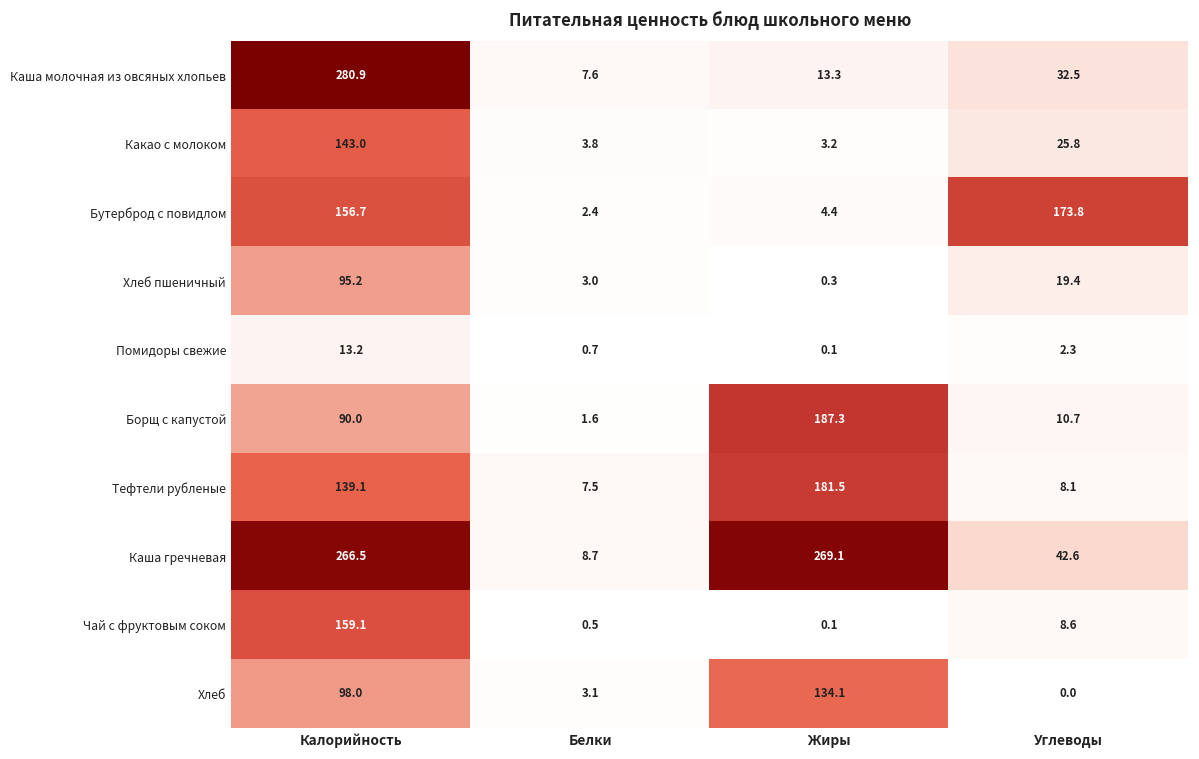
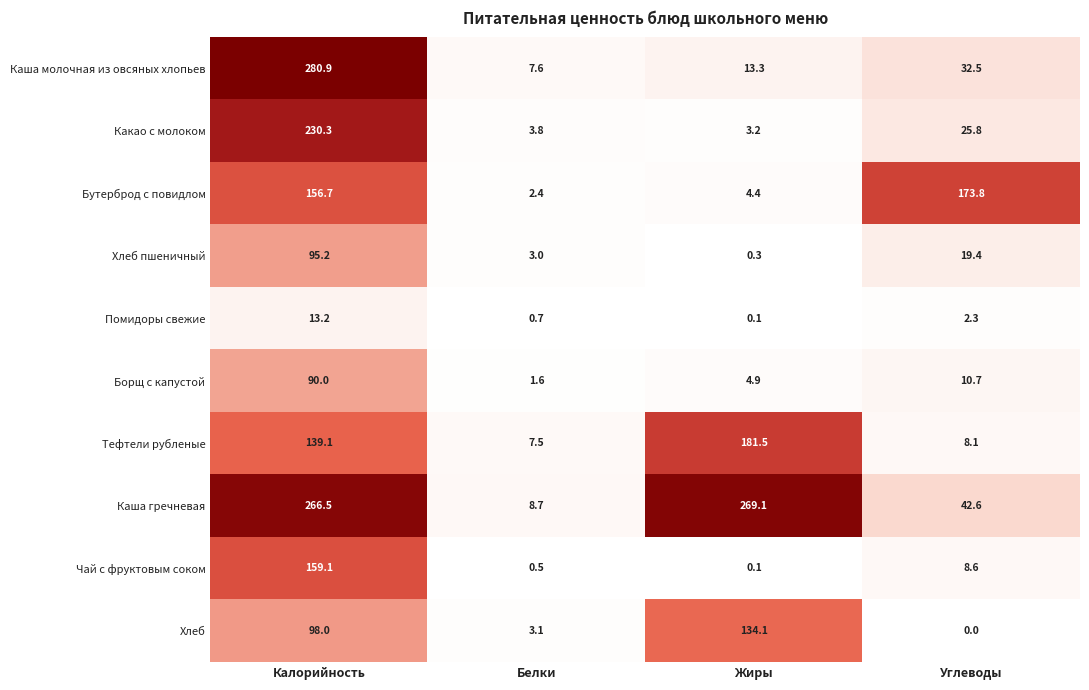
Какао с молоком, Калорийность: 143.0 -> 230.3
Борщ с капустой, Жиры: 187.3 -> 4.9
